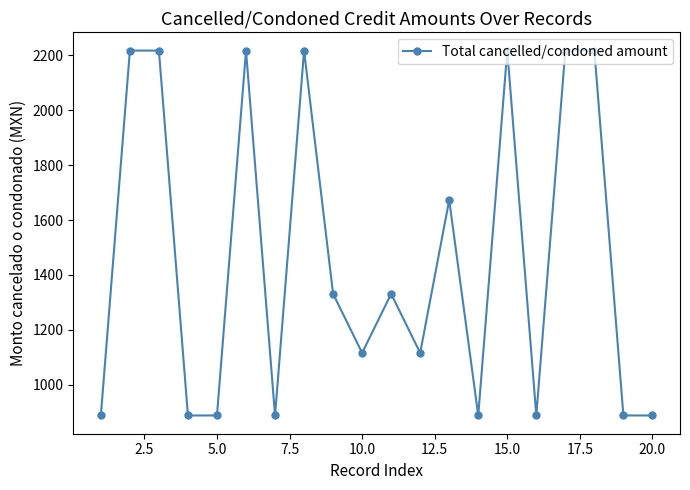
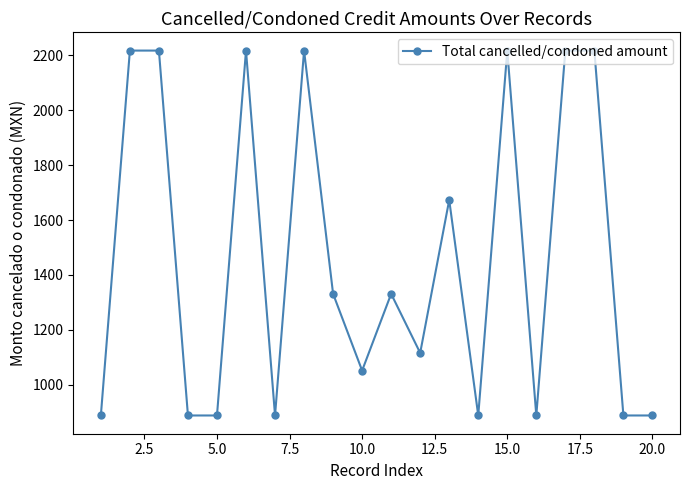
10.0: 1120 -> 1050
